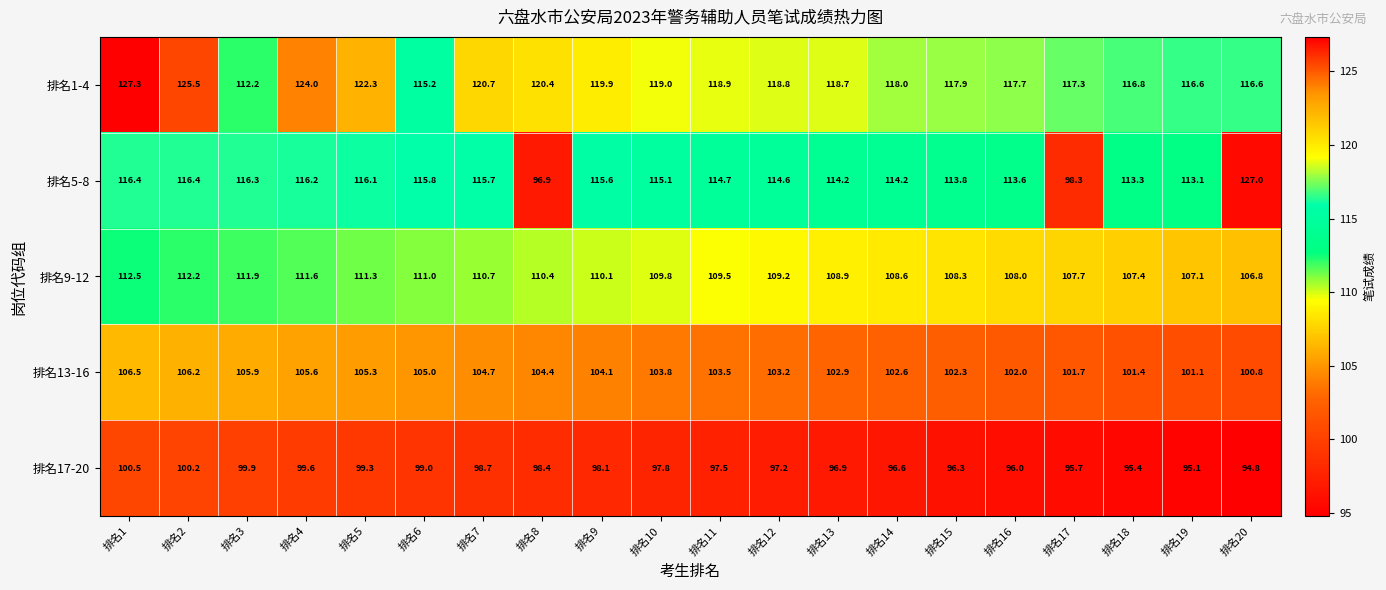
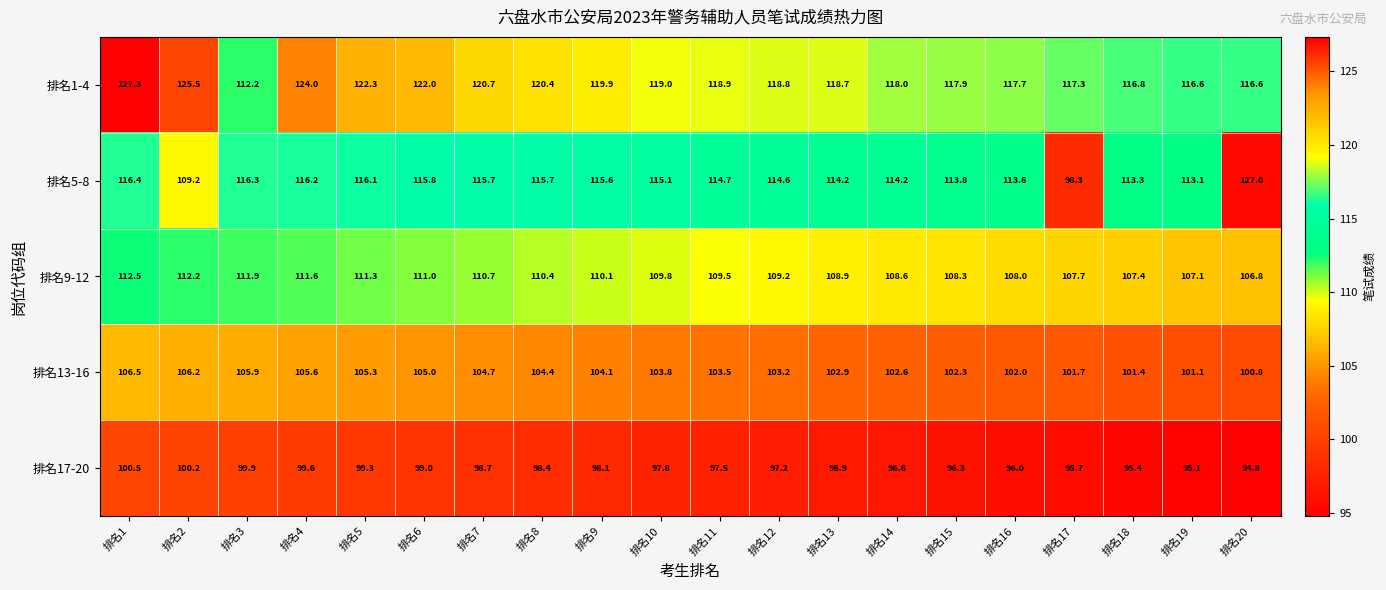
排名1-4, 排名6: 115.2 -> 122.0
排名5-8, 排名2: 116.4 -> 109.2
排名5-8, 排名8: 96.9 -> 115.7
